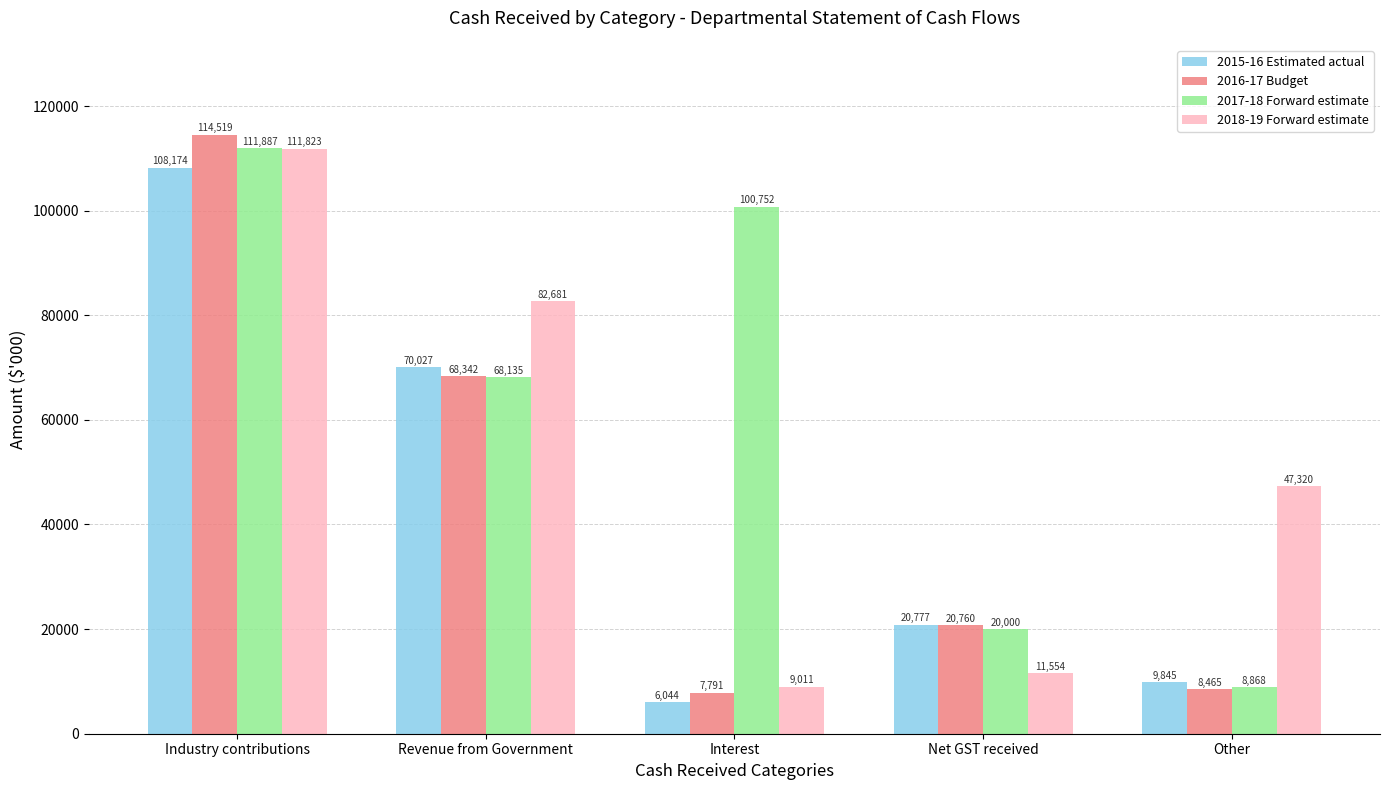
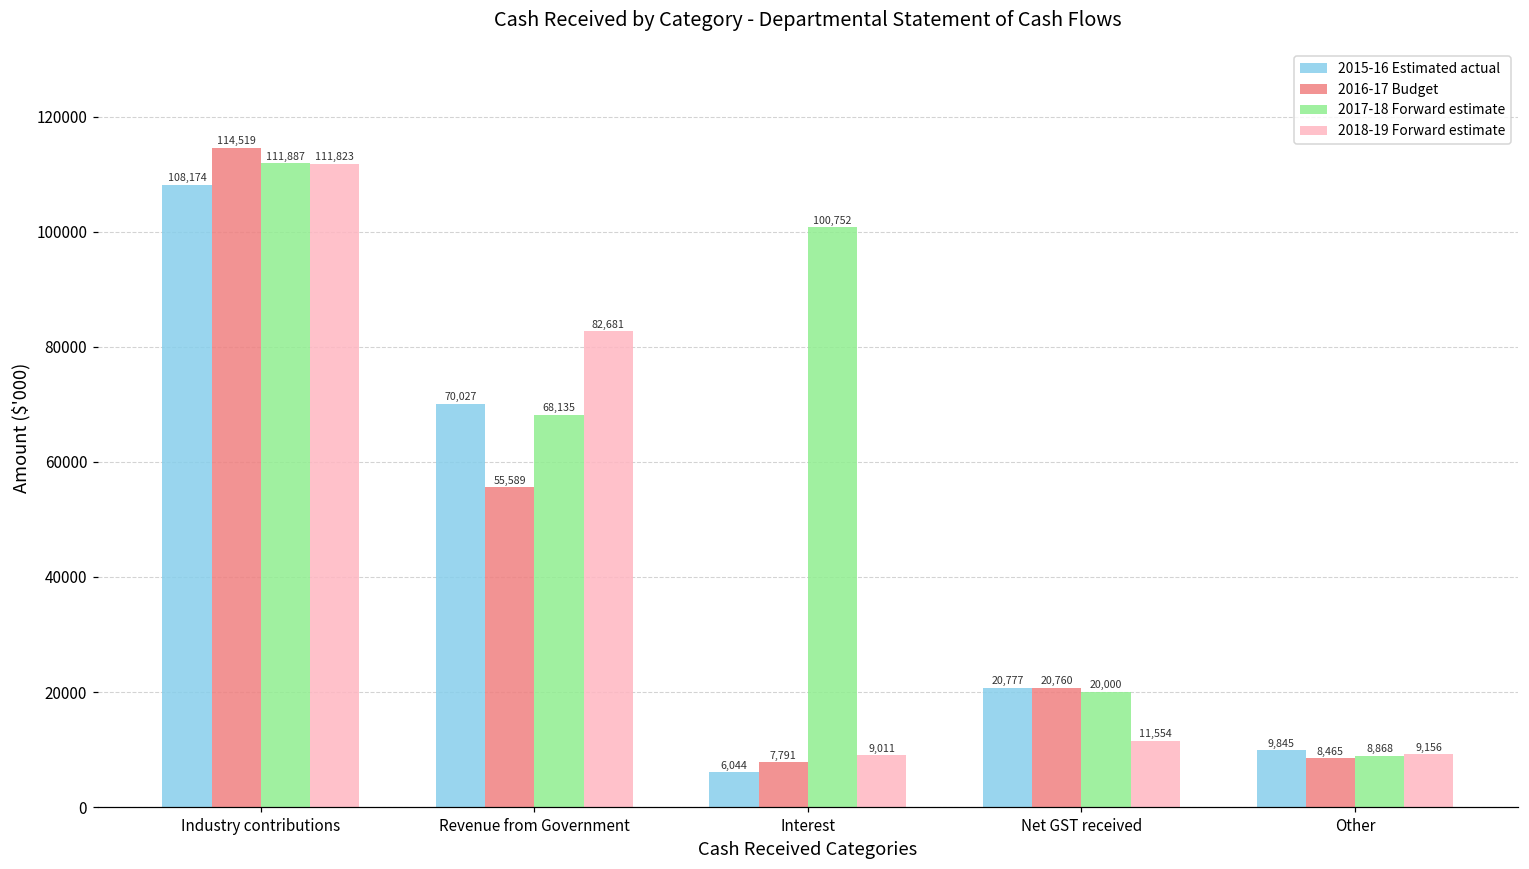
2016-17 Budget, Revenue from Government: 68,342 -> 55,589
2018-19 Forward estimate, Other: 47,320 -> 9,156
